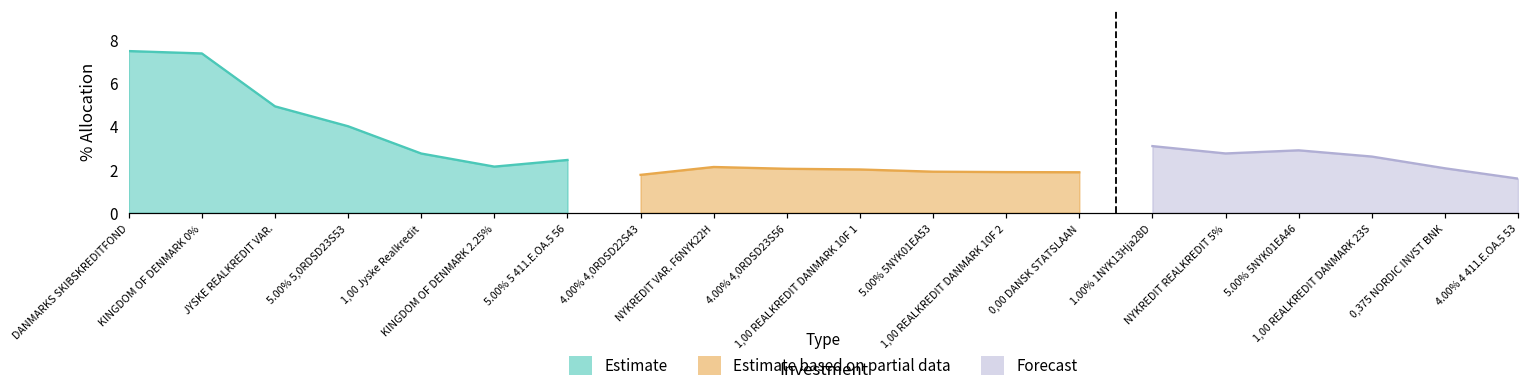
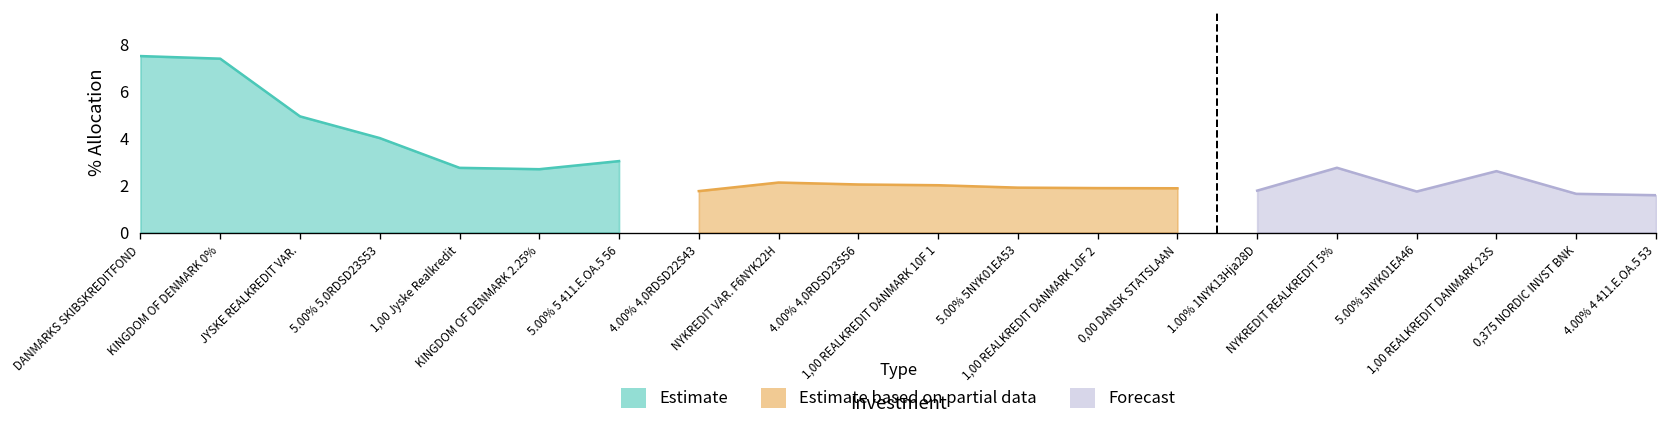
Estimate, KINGDOM OF DENMARK 2.25%: 2.1 -> 2.7
Estimate, 5.00% 5 411.E.OA.5 56: 2.4 -> 3.0
Forecast, 1.00% 1NYK13Hja28D: 3.1 -> 1.8
Forecast, 5.00% 5NYK01EA46: 2.9 -> 1.7
Forecast, 0,375 NORDIC INVST BNK: 2.1 -> 1.6
